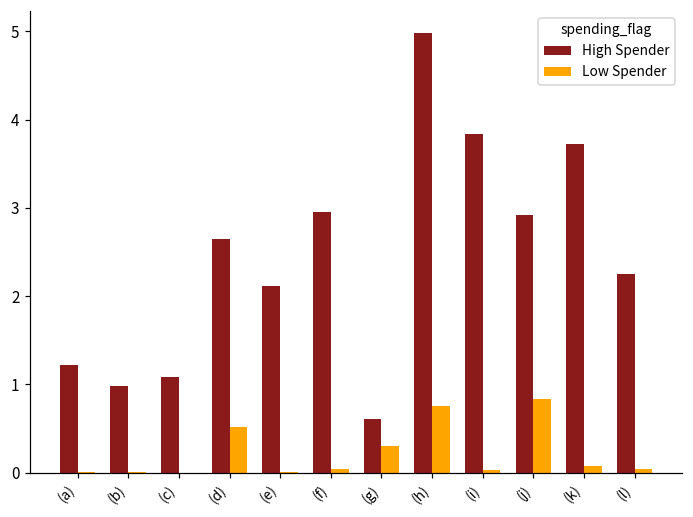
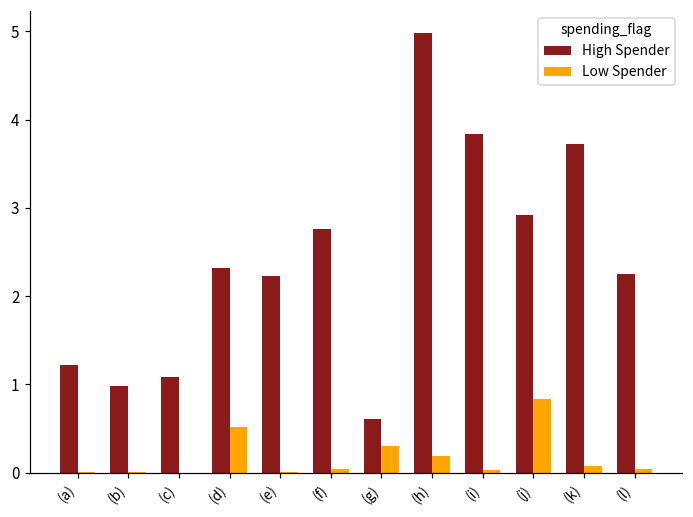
High Spender, (d): 2.6 -> 2.3
High Spender, (e): 2.1 -> 2.2
High Spender, (f): 3.0 -> 2.8
Low Spender, (h): 0.8 -> 0.2
